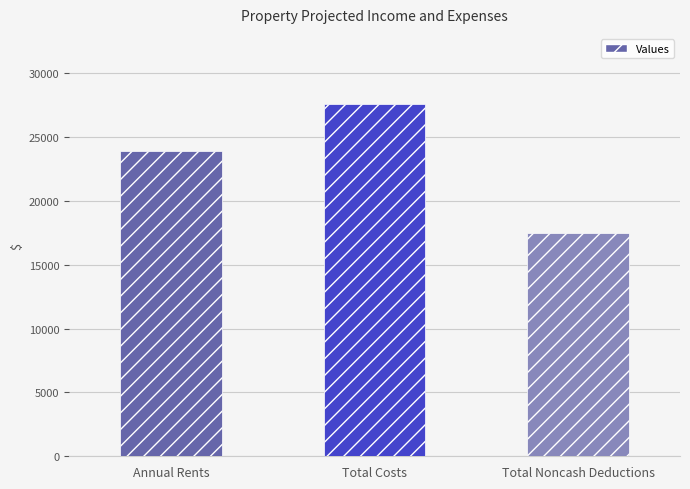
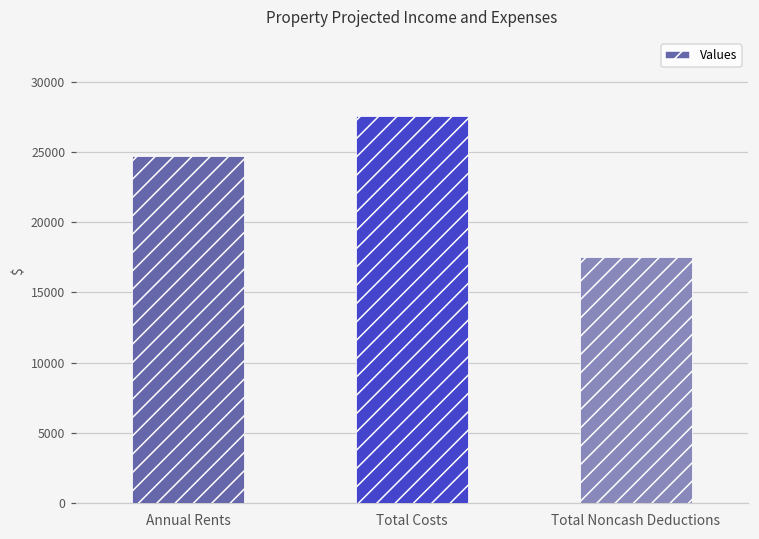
Annual Rents: 23900 -> 24700
